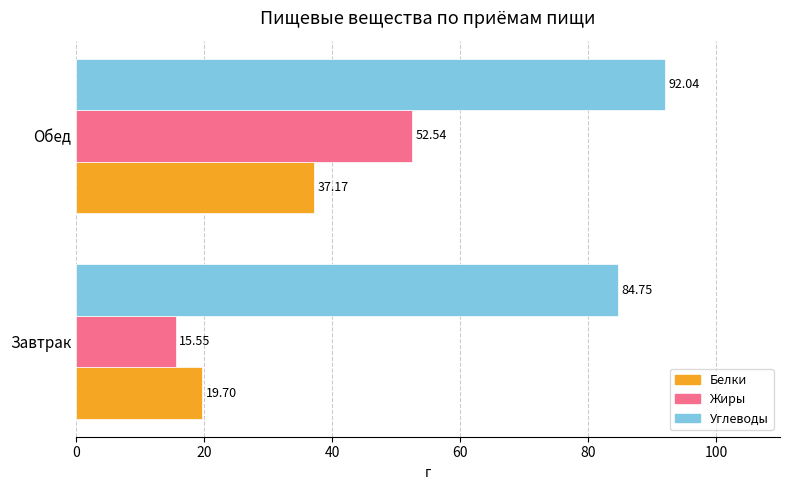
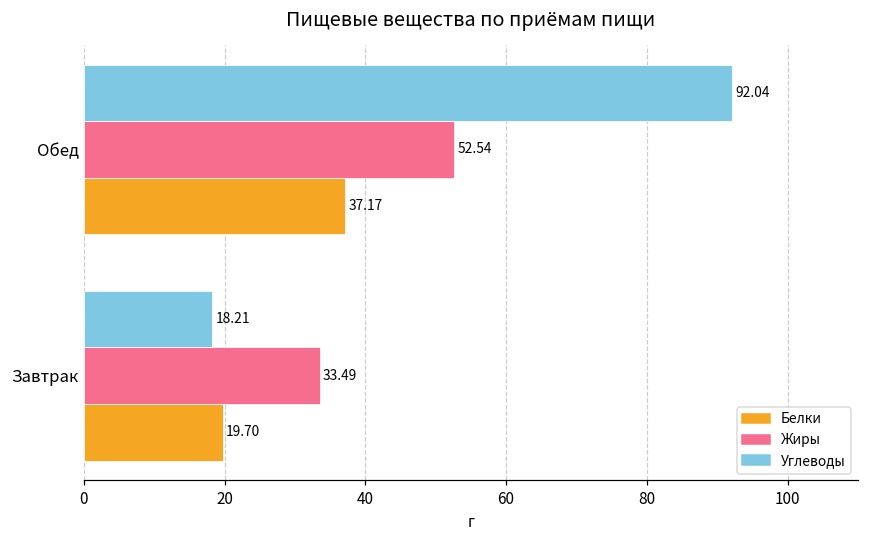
Углеводы, Завтрак: 84.75 -> 18.21
Жиры, Завтрак: 15.55 -> 33.49
